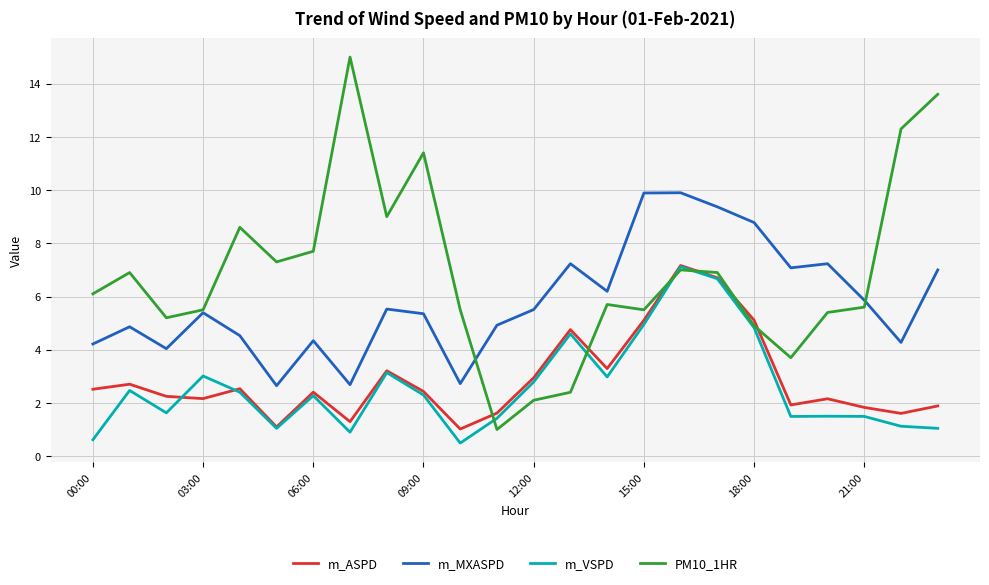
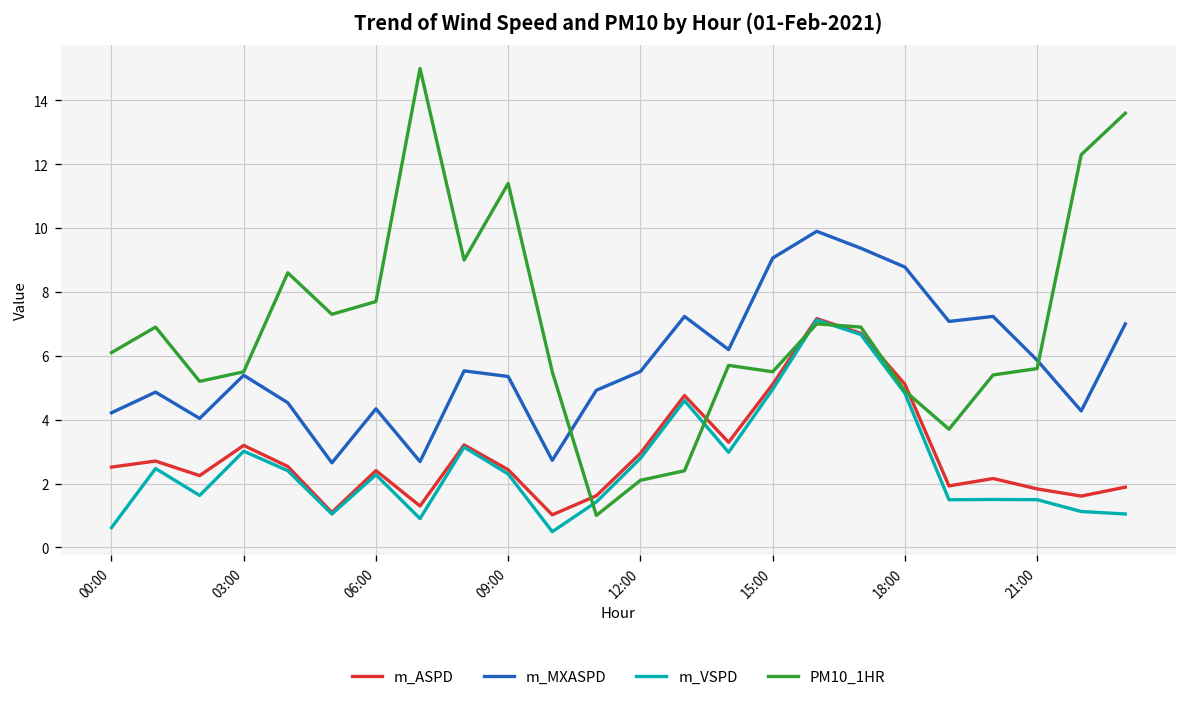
m_ASPD, 03:00: 2.2 -> 3.2
m_MXASPD, 15:00: 9.9 -> 9.1
